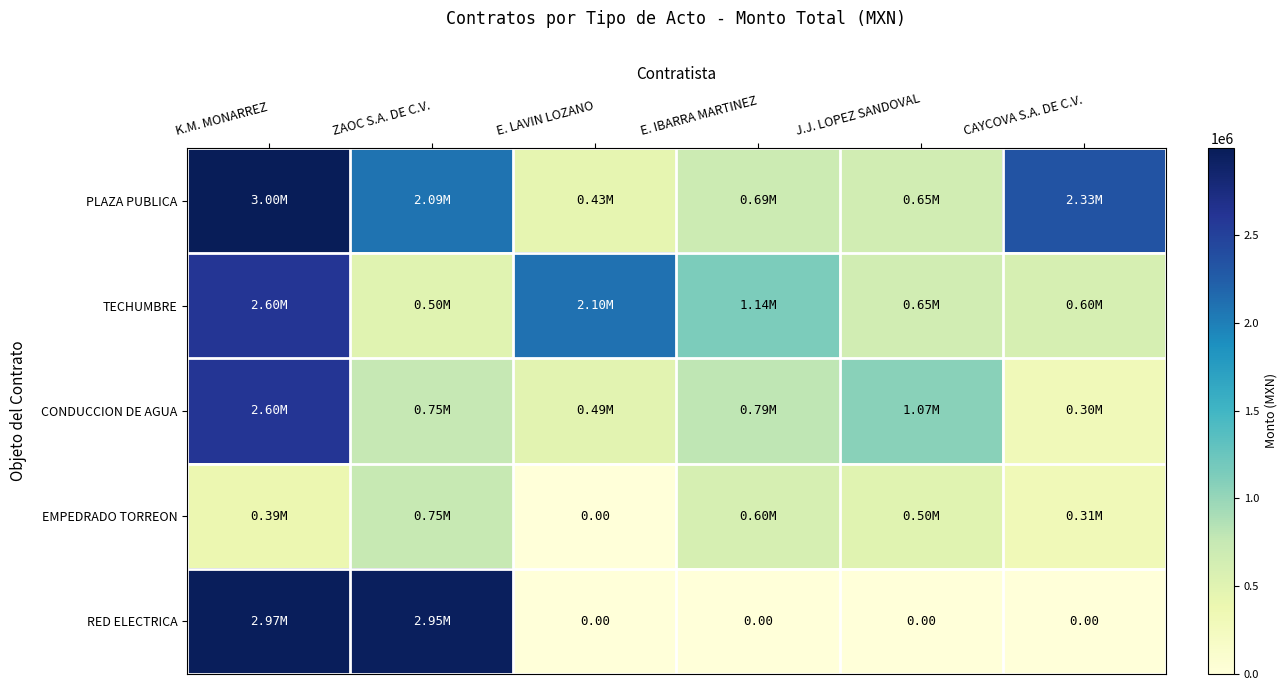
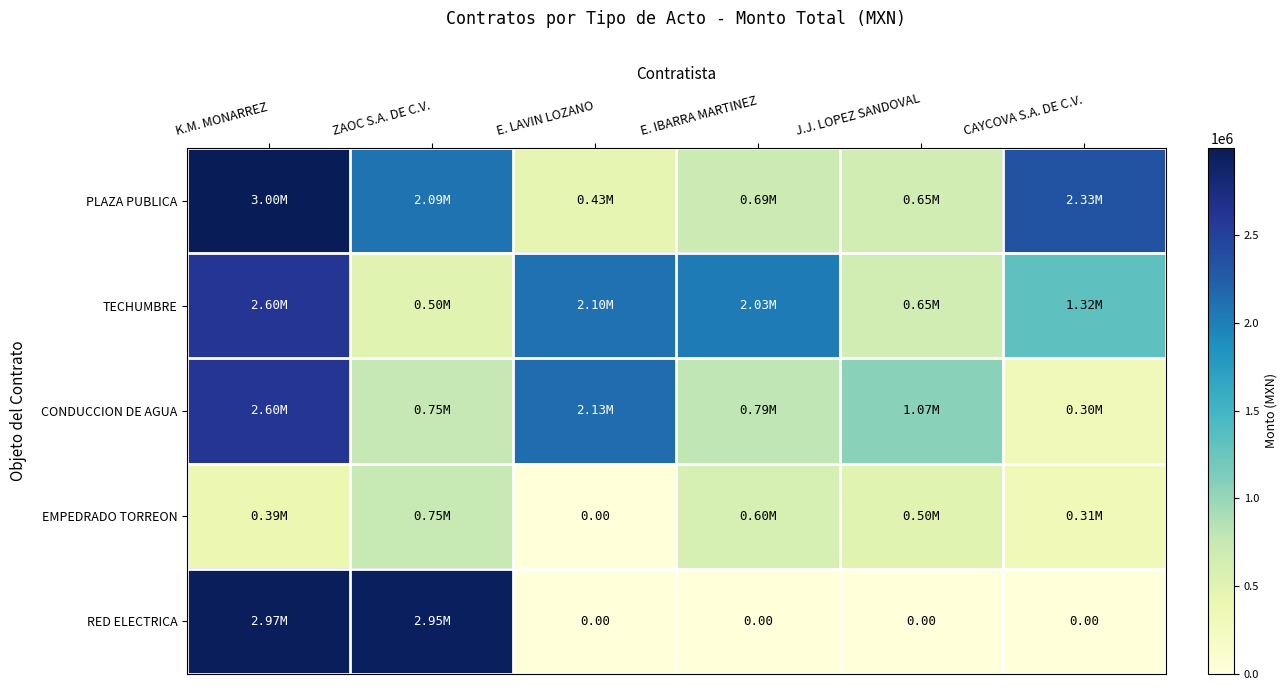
TECHUMBRE, E. IBARRA MARTINEZ: 1.14M -> 2.03M
TECHUMBRE, CAYCOVA S.A. DE C.V.: 0.60M -> 1.32M
CONDUCCION DE AGUA, E. LAVIN LOZANO: 0.49M -> 2.13M
